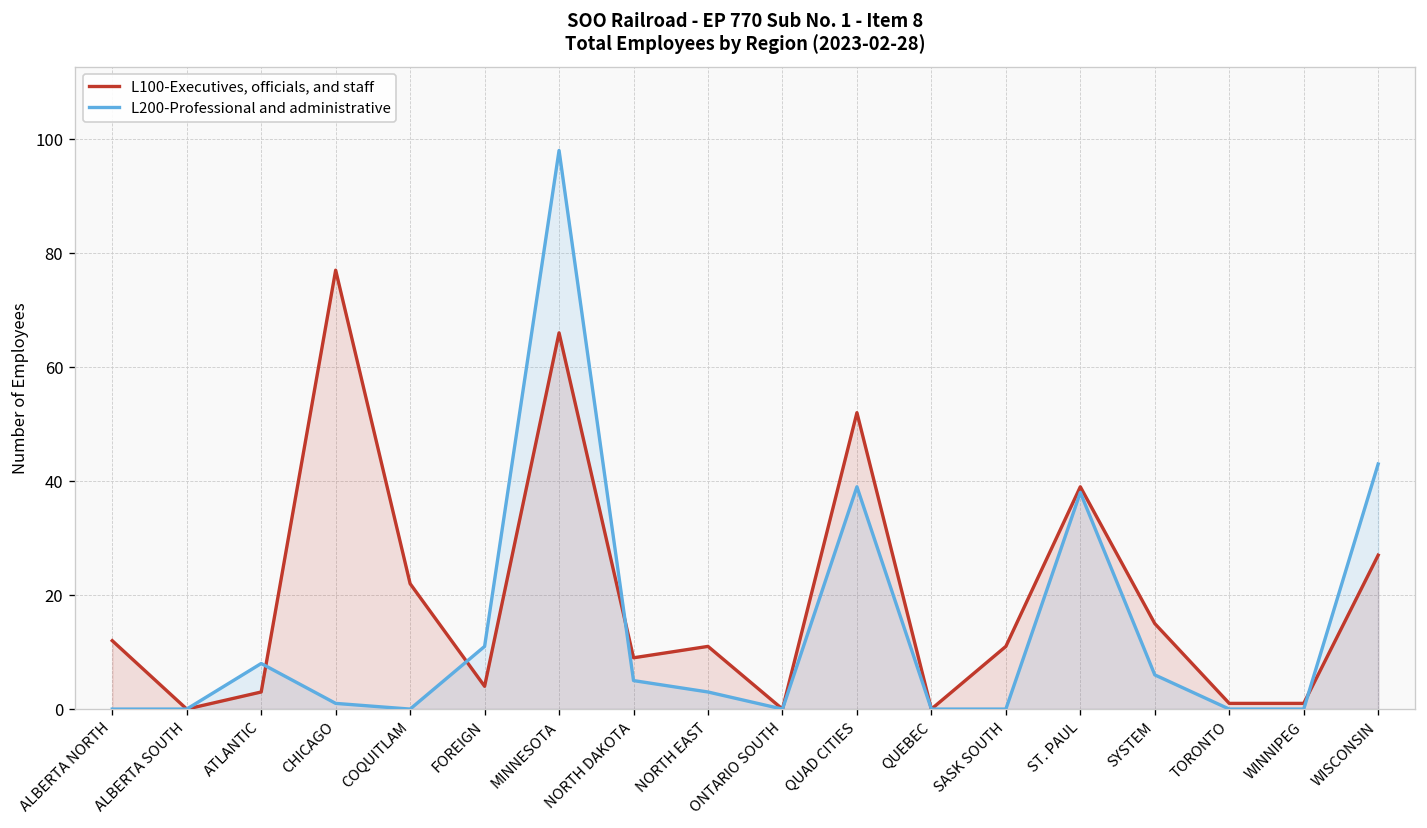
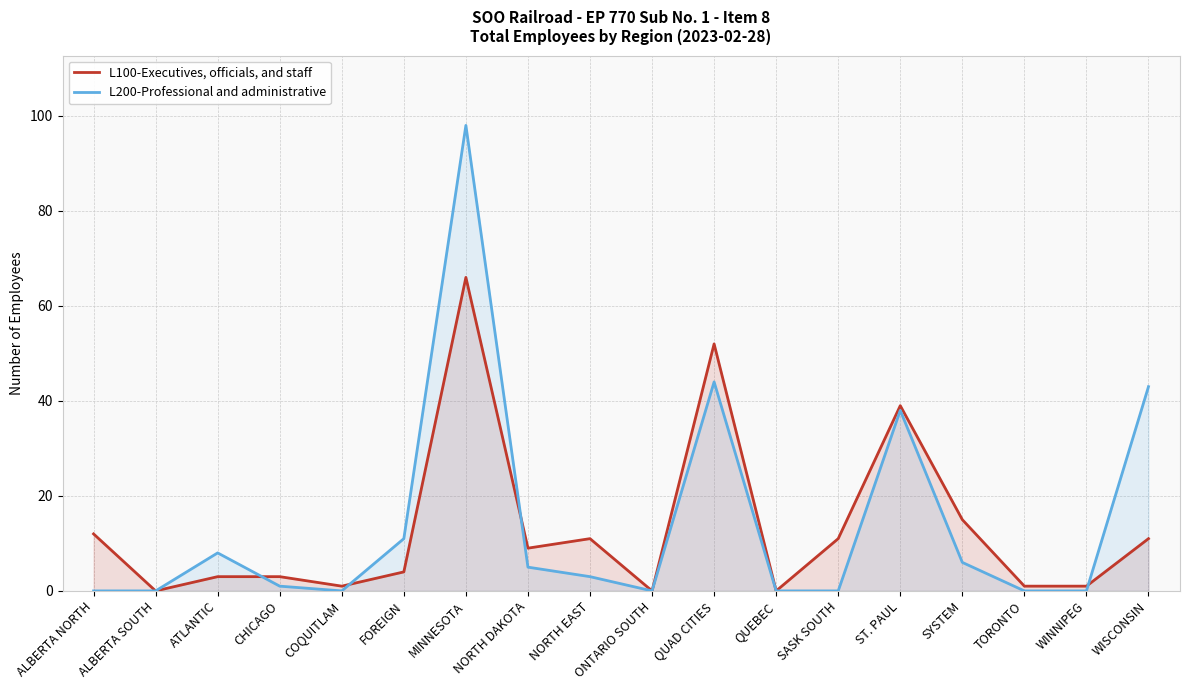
L100-Executives, officials, and staff, CHICAGO: 77 -> 3
L100-Executives, officials, and staff, COQUITLAM: 22 -> 1
L200-Professional and administrative, QUAD CITIES: 39 -> 44
L100-Executives, officials, and staff, WISCONSIN: 27 -> 11
